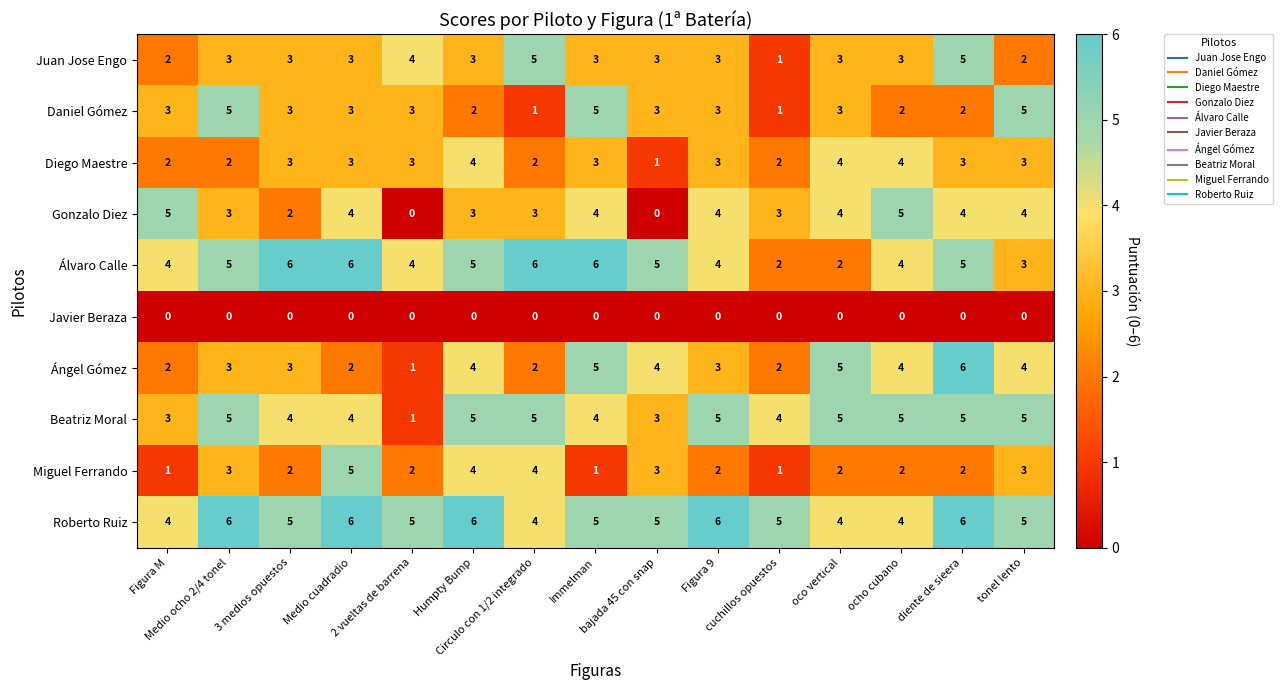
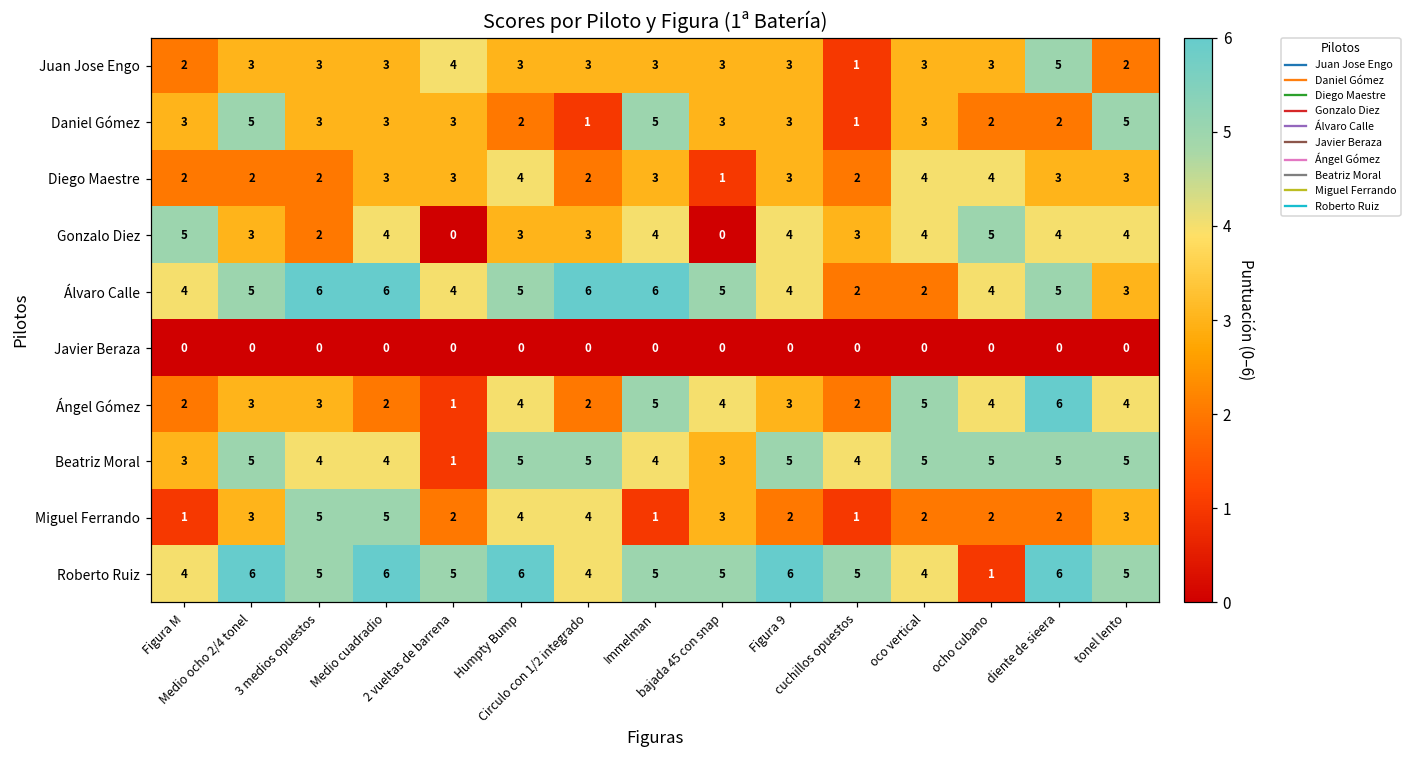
Juan Jose Engo, Circulo con 1/2 integrado: 5 -> 3
Diego Maestre, 3 medios opuestos: 3 -> 2
Miguel Ferrando, 3 medios opuestos: 2 -> 5
Roberto Ruiz, ocho cubano: 4 -> 1
